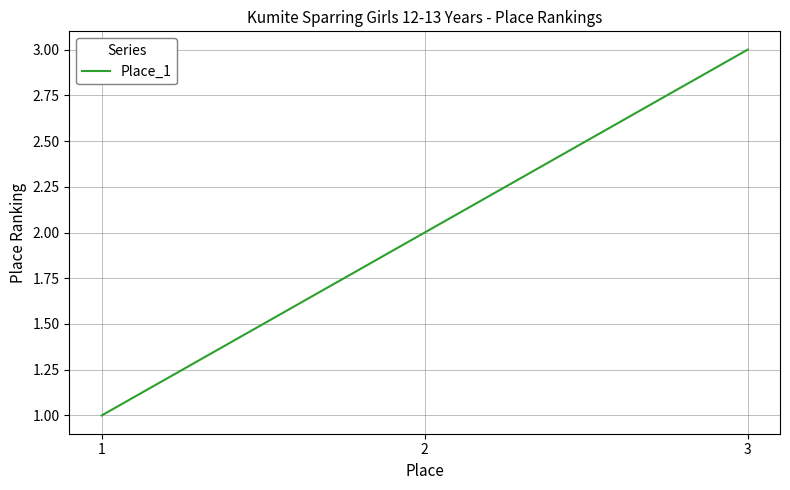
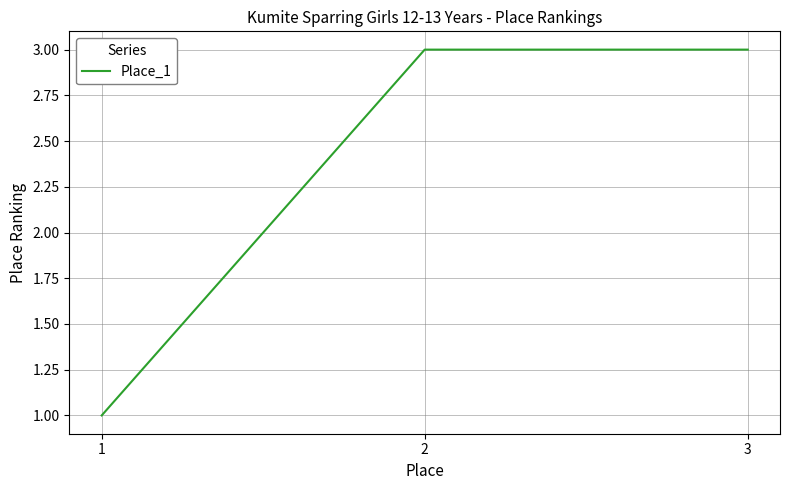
2: 2 -> 3
